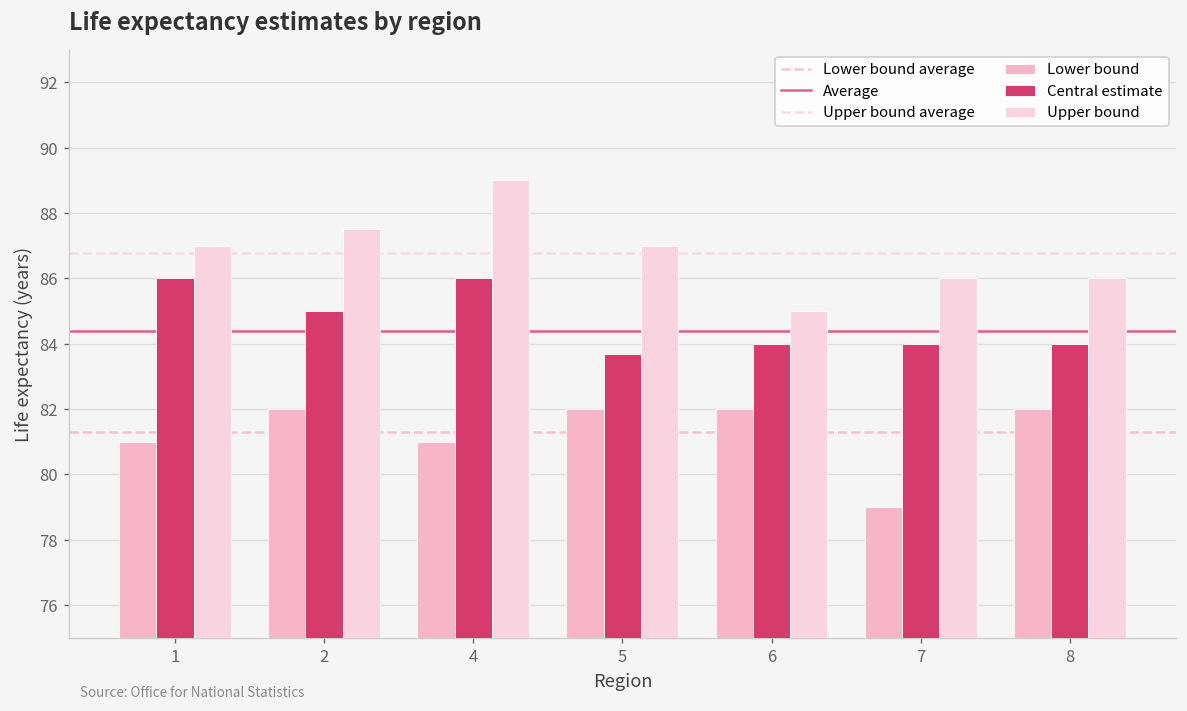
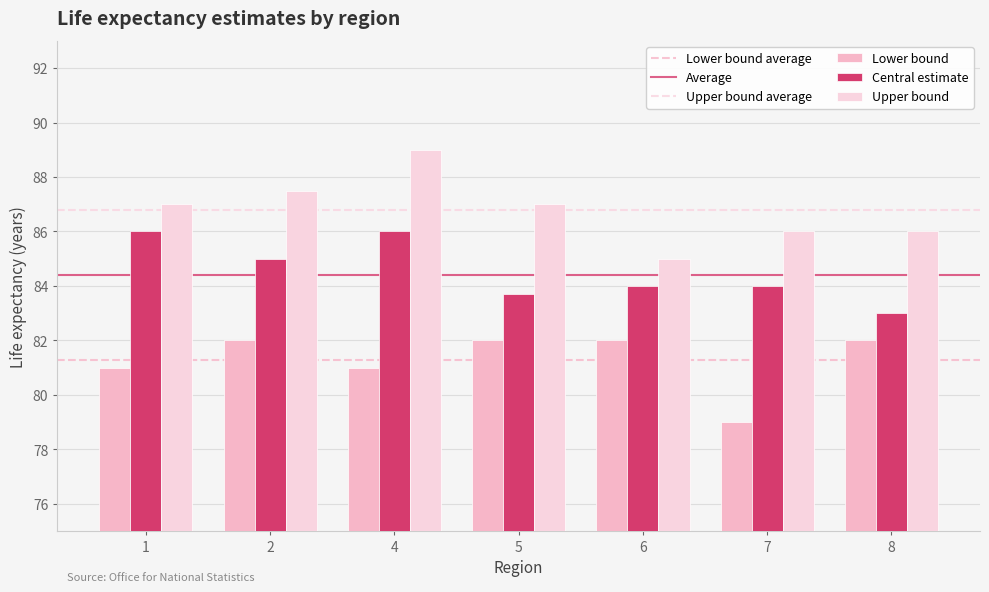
Central estimate, 8: 84 -> 83
